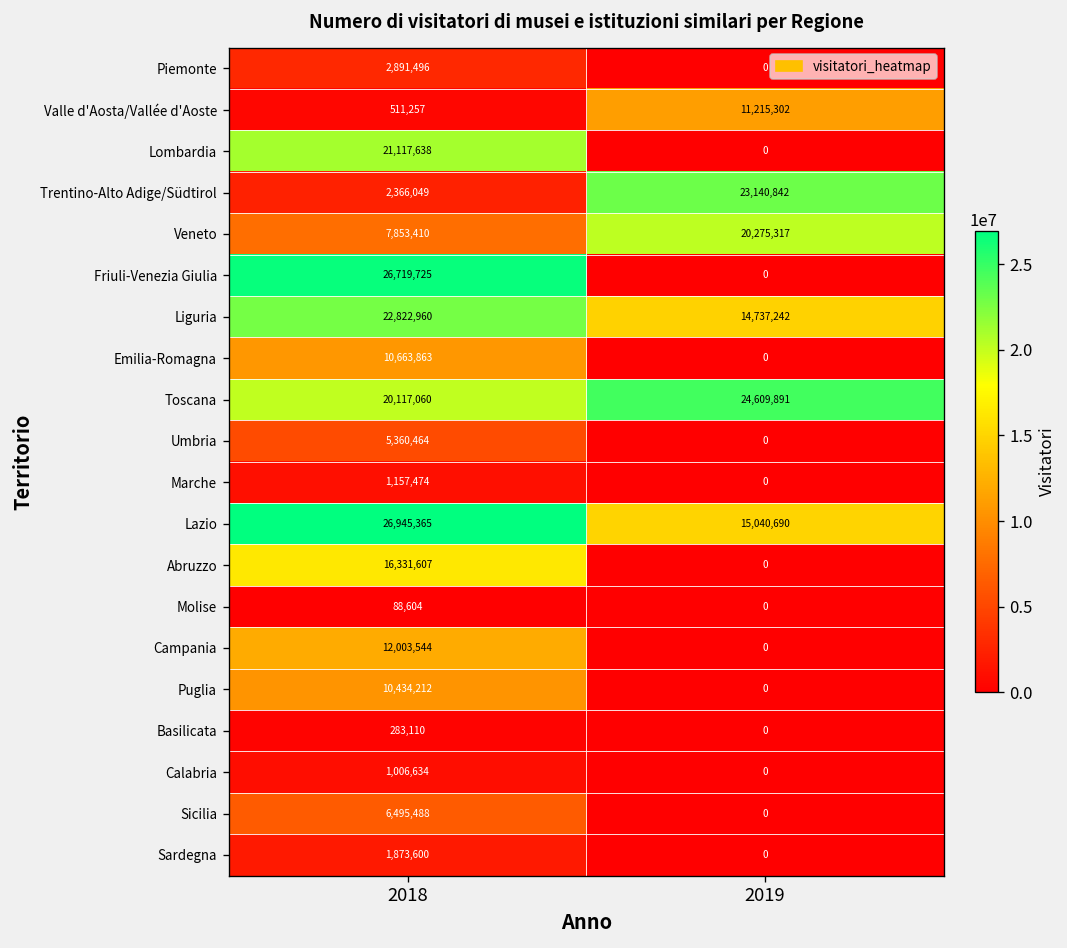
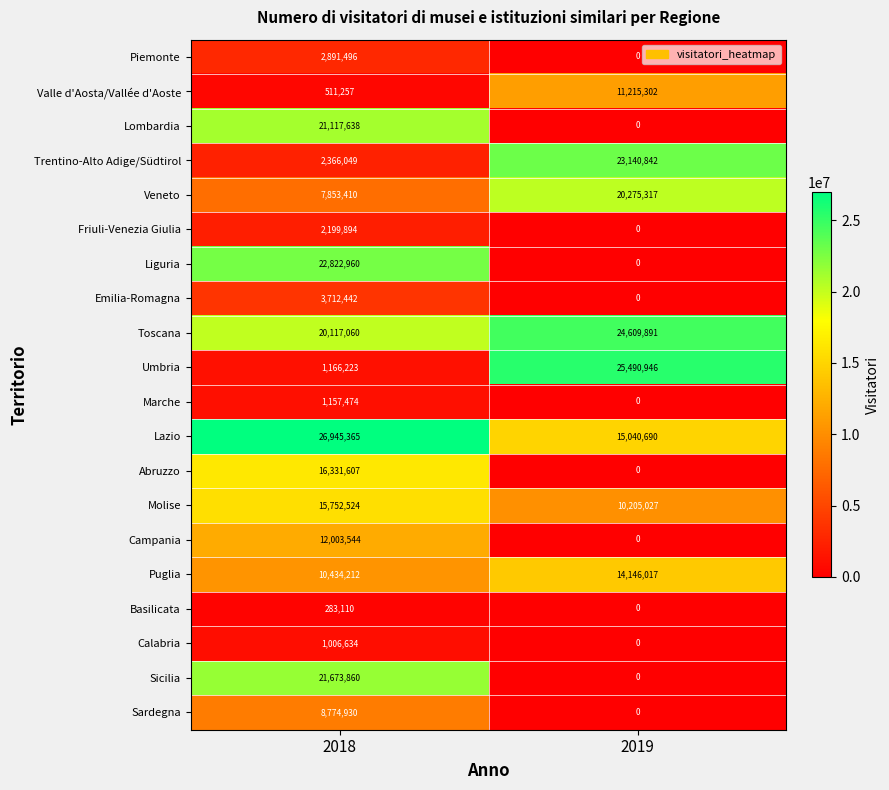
Friuli-Venezia Giulia, 2018: 26,719,725 -> 2,199,894
Liguria, 2019: 14,737,242 -> 0
Emilia-Romagna, 2018: 10,663,863 -> 3,712,442
Umbria, 2018: 5,360,464 -> 1,166,223
Umbria, 2019: 0 -> 25,490,946
Molise, 2018: 88,604 -> 15,752,524
Molise, 2019: 0 -> 10,205,027
Puglia, 2019: 0 -> 14,146,017
Sicilia, 2018: 6,495,488 -> 21,673,860
Sardegna, 2018: 1,873,600 -> 8,774,930
